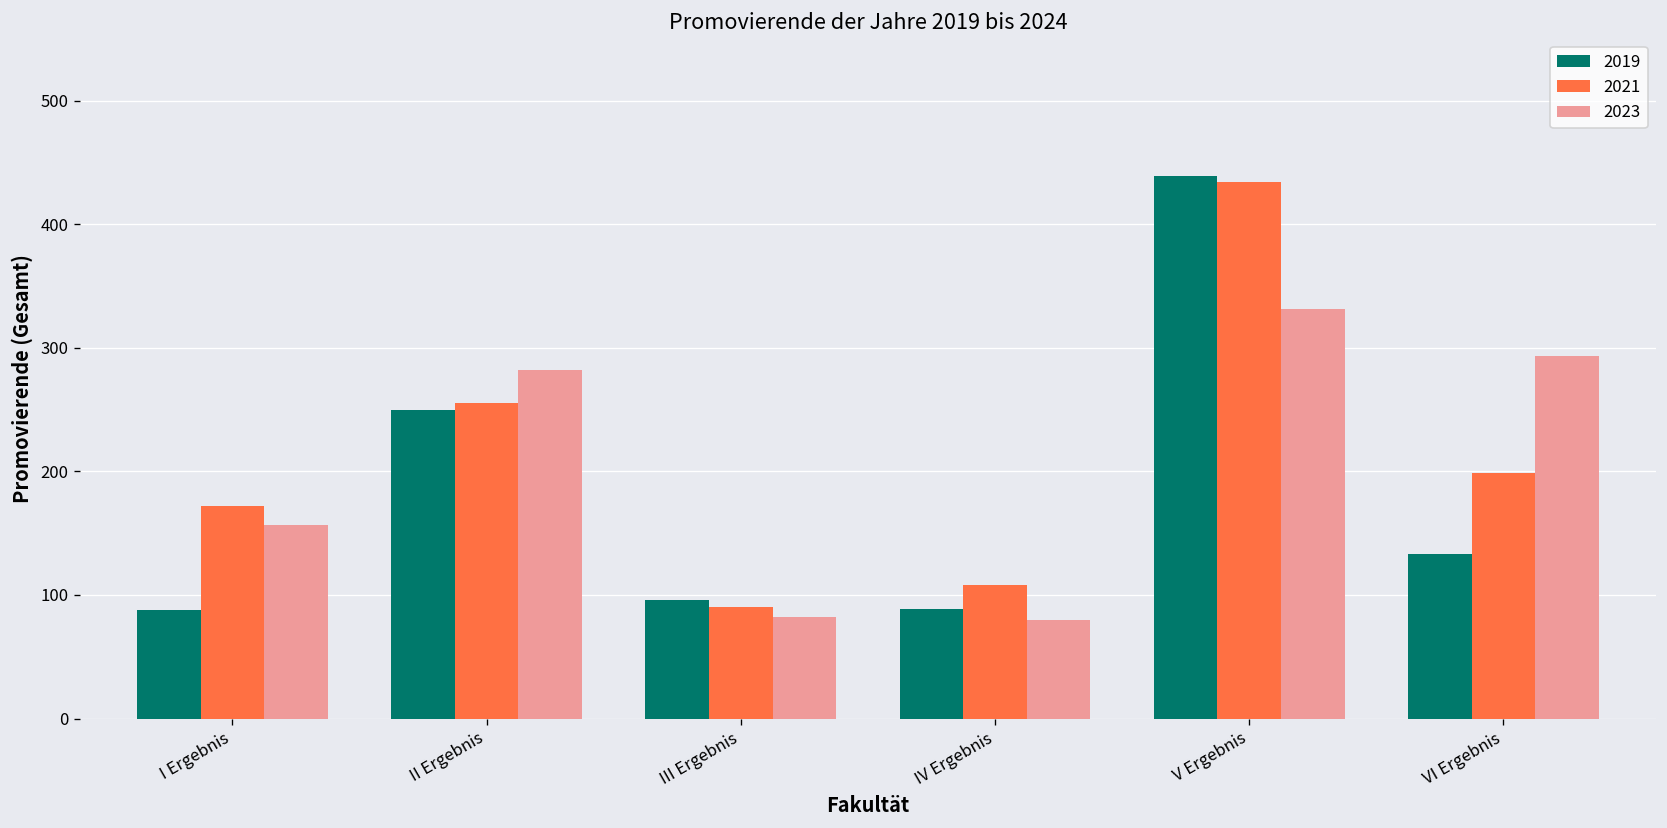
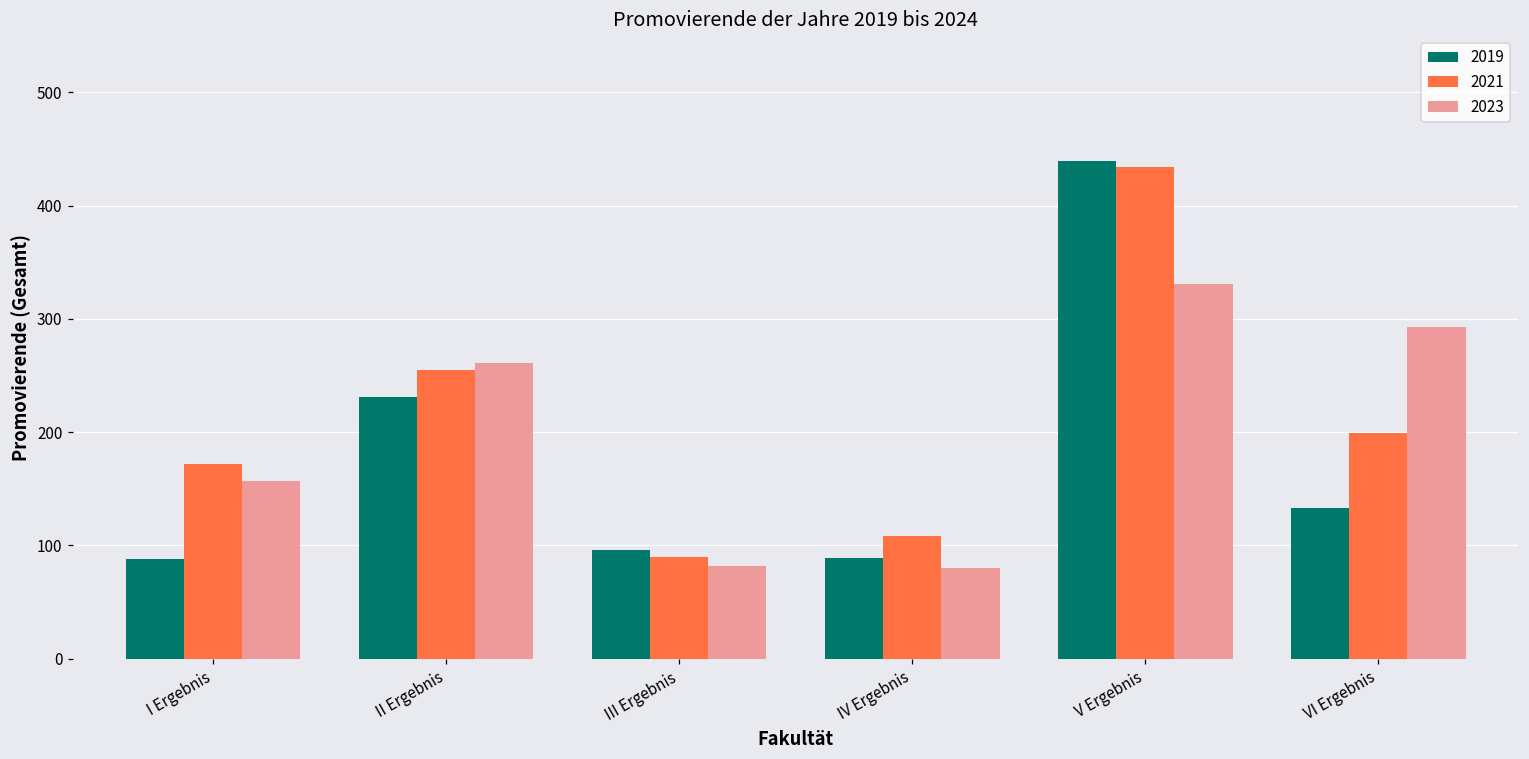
2019, II Ergebnis: 250 -> 231
2023, II Ergebnis: 282 -> 261
